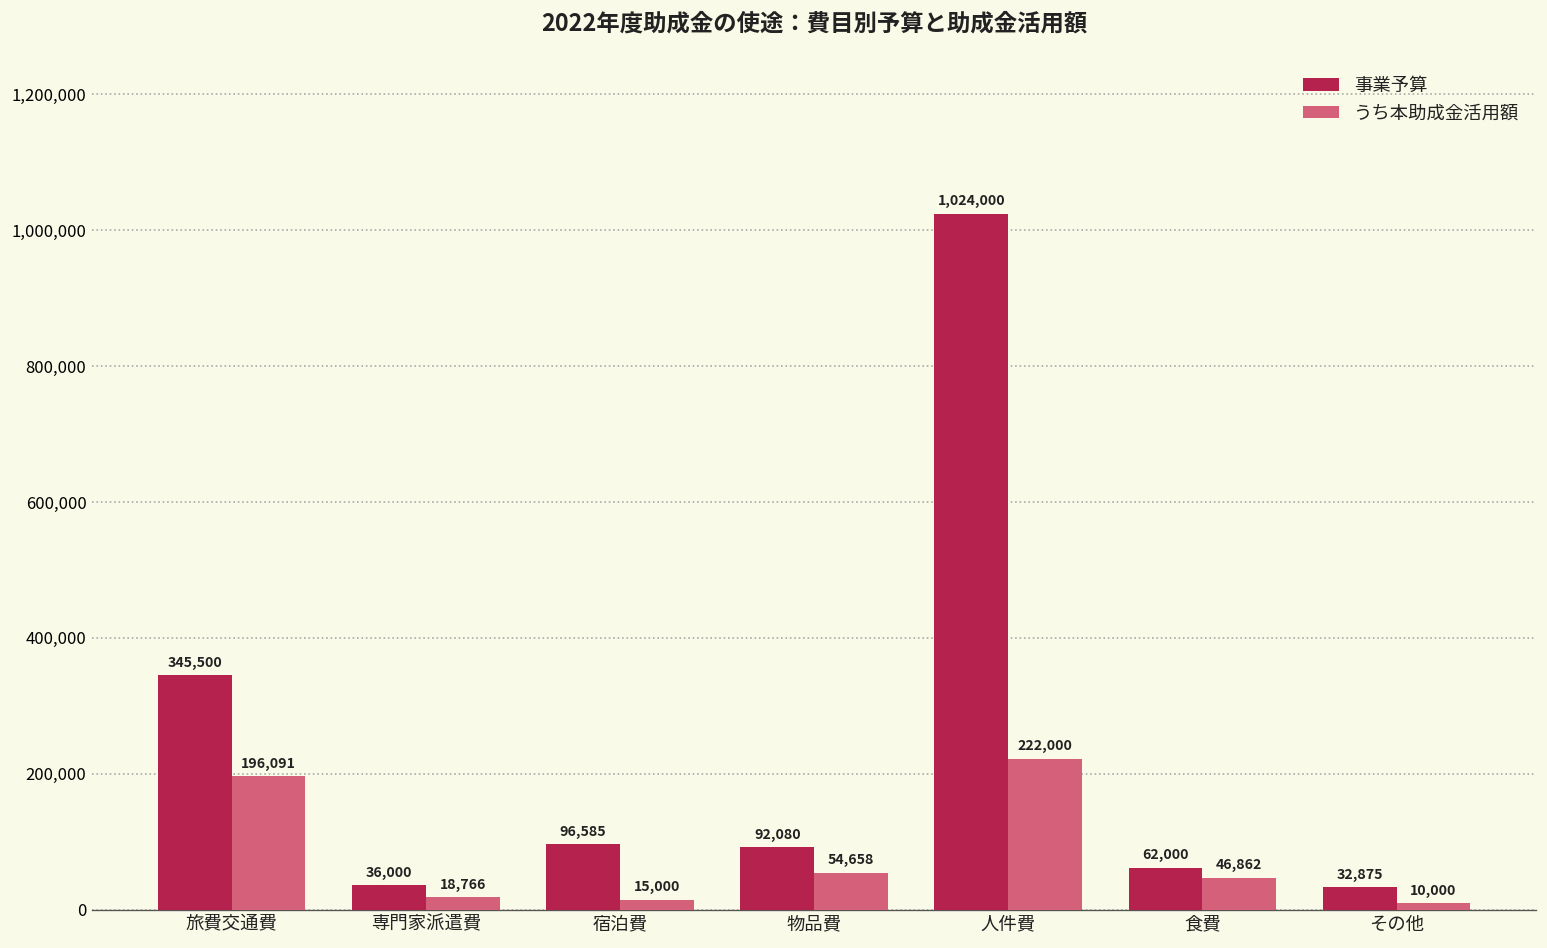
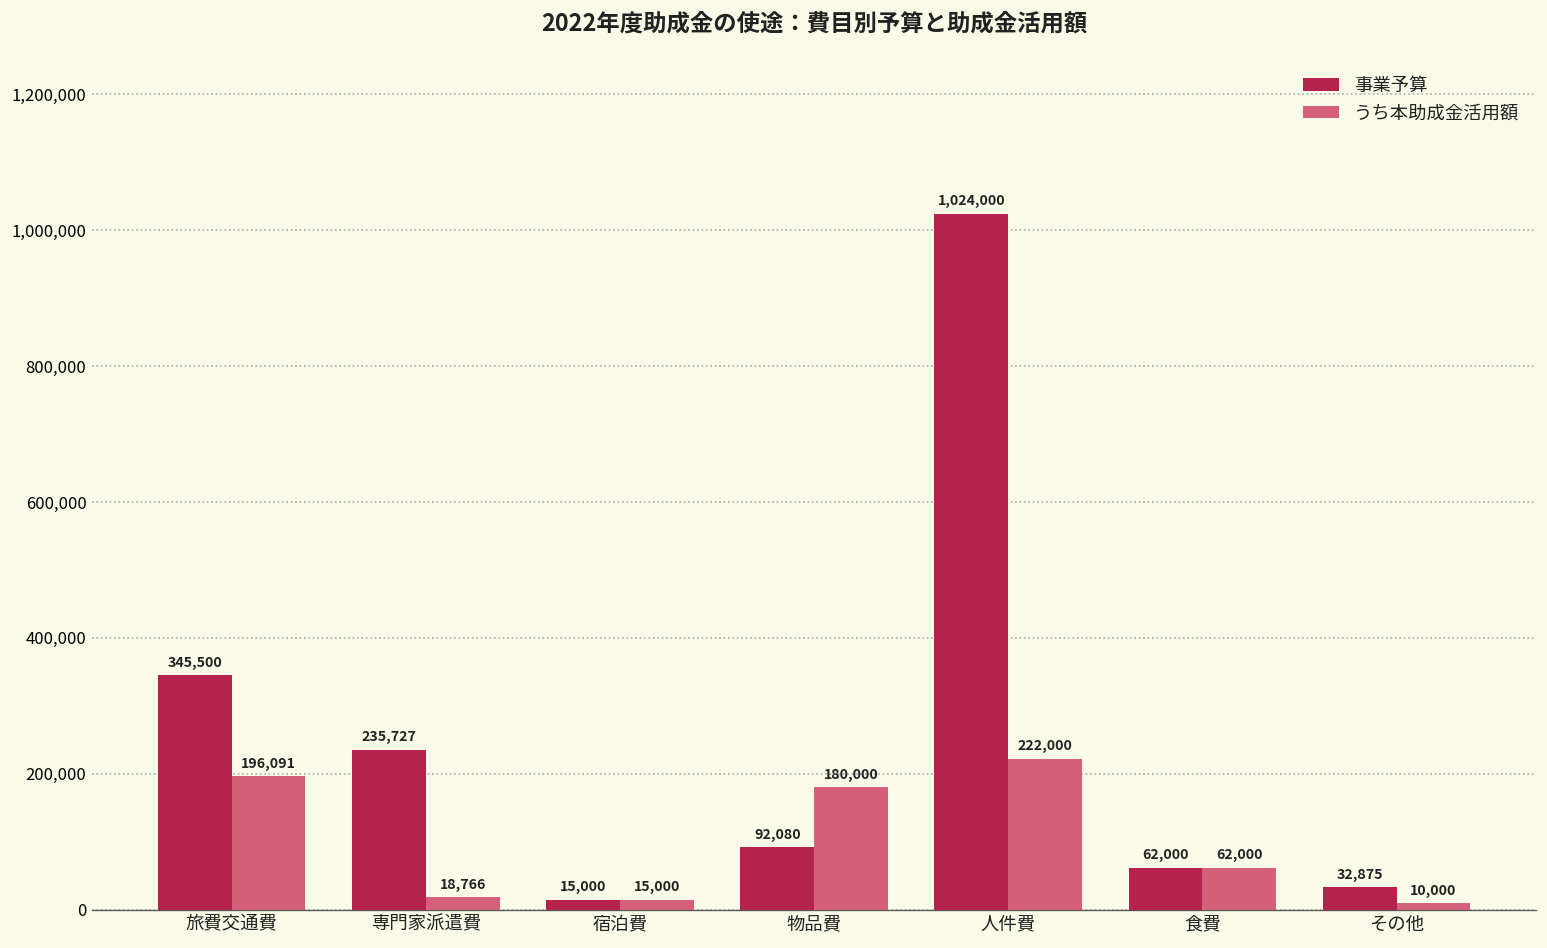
事業予算, 専門家派遣費: 36,000 -> 235,727
事業予算, 宿泊費: 96,585 -> 15,000
うち本助成金活用額, 物品費: 54,658 -> 180,000
うち本助成金活用額, 食費: 46,862 -> 62,000
